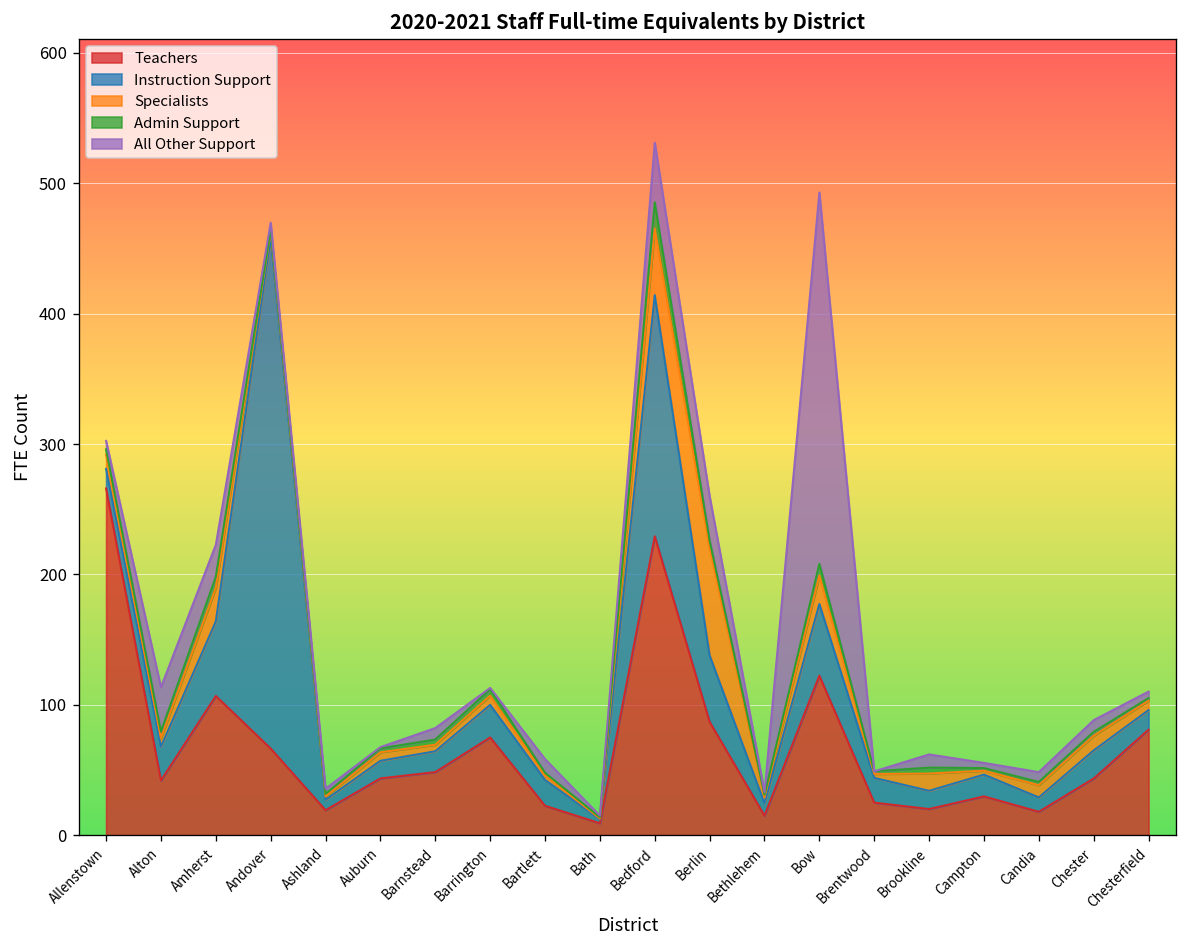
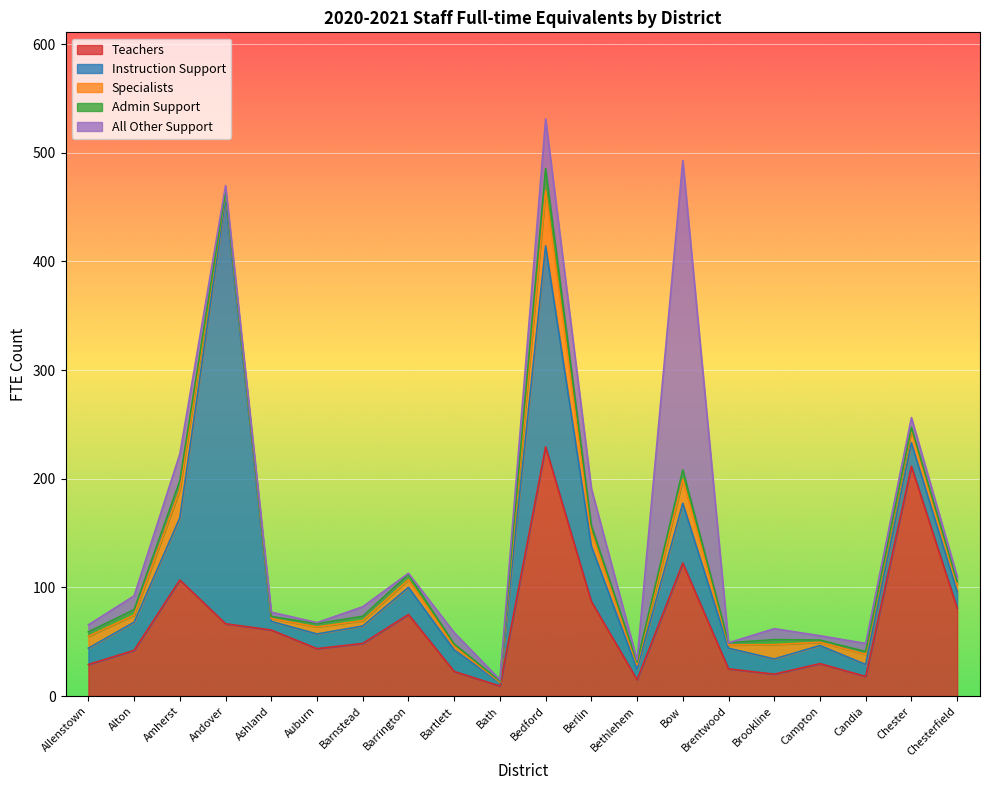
Teachers, Allenstown: 266 -> 29
All Other Support, Alton: 34 -> 13
Teachers, Ashland: 19 -> 61
Specialists, Berlin: 82 -> 13
Teachers, Chester: 44 -> 212
